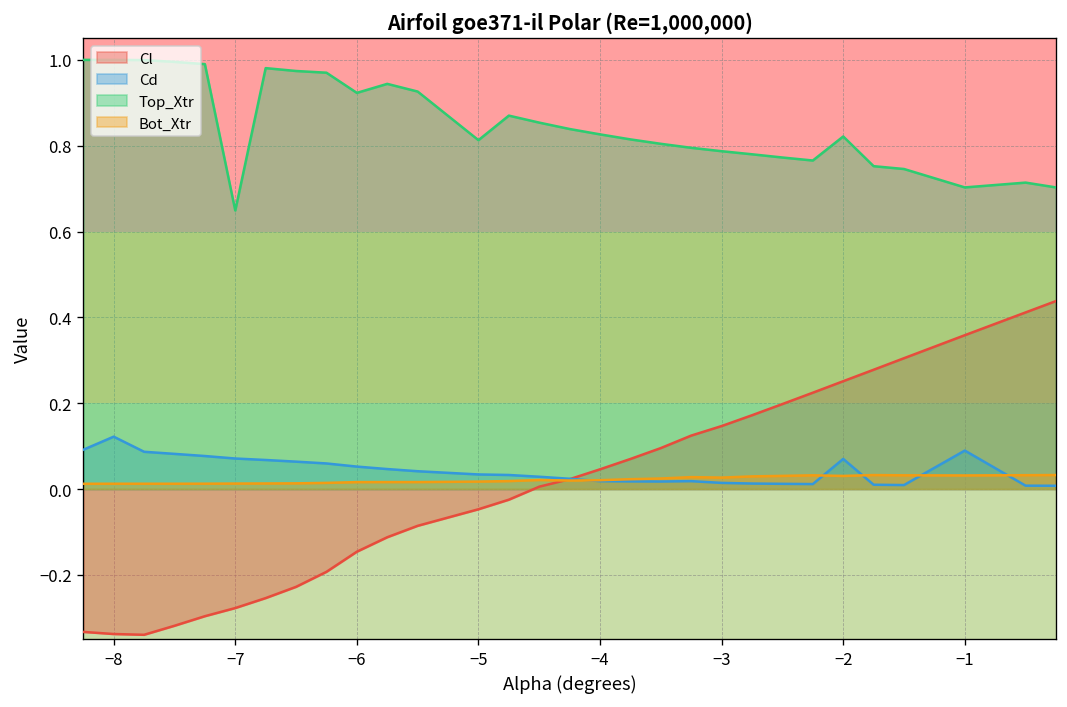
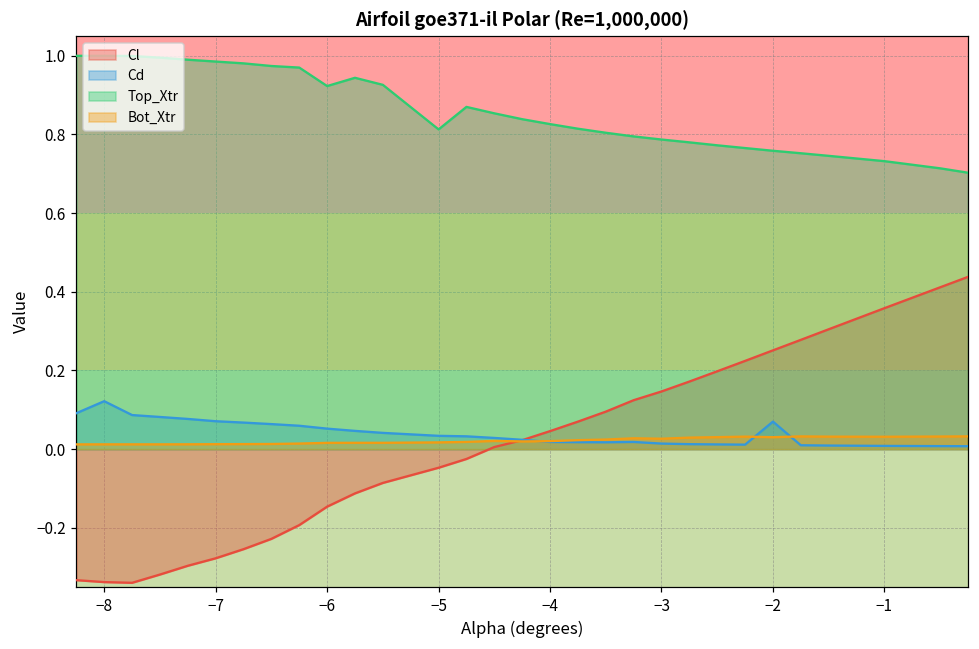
Top_Xtr, −7: 0.65 -> 0.99
Top_Xtr, −2: 0.82 -> 0.76
Cd, −1: 0.09 -> 0.01
Top_Xtr, −1: 0.70 -> 0.73
